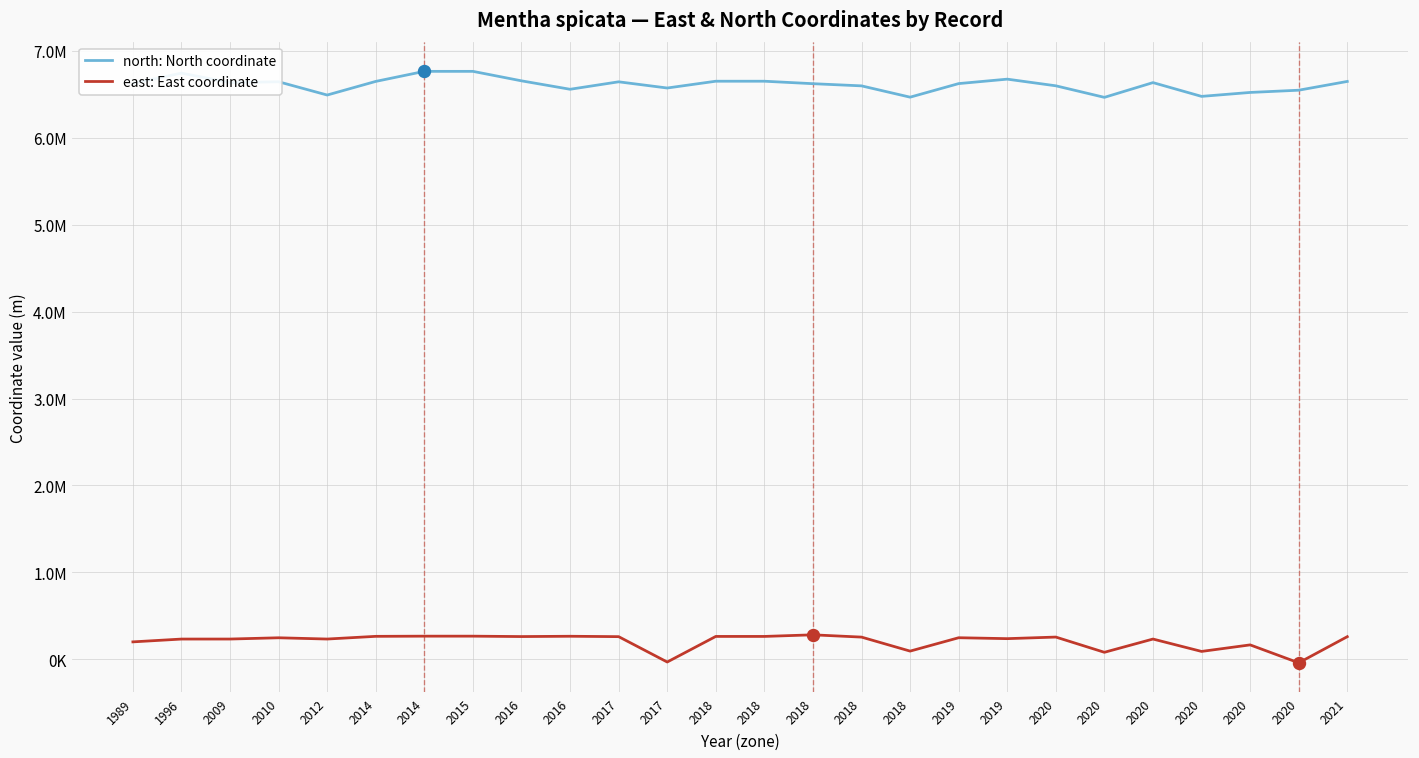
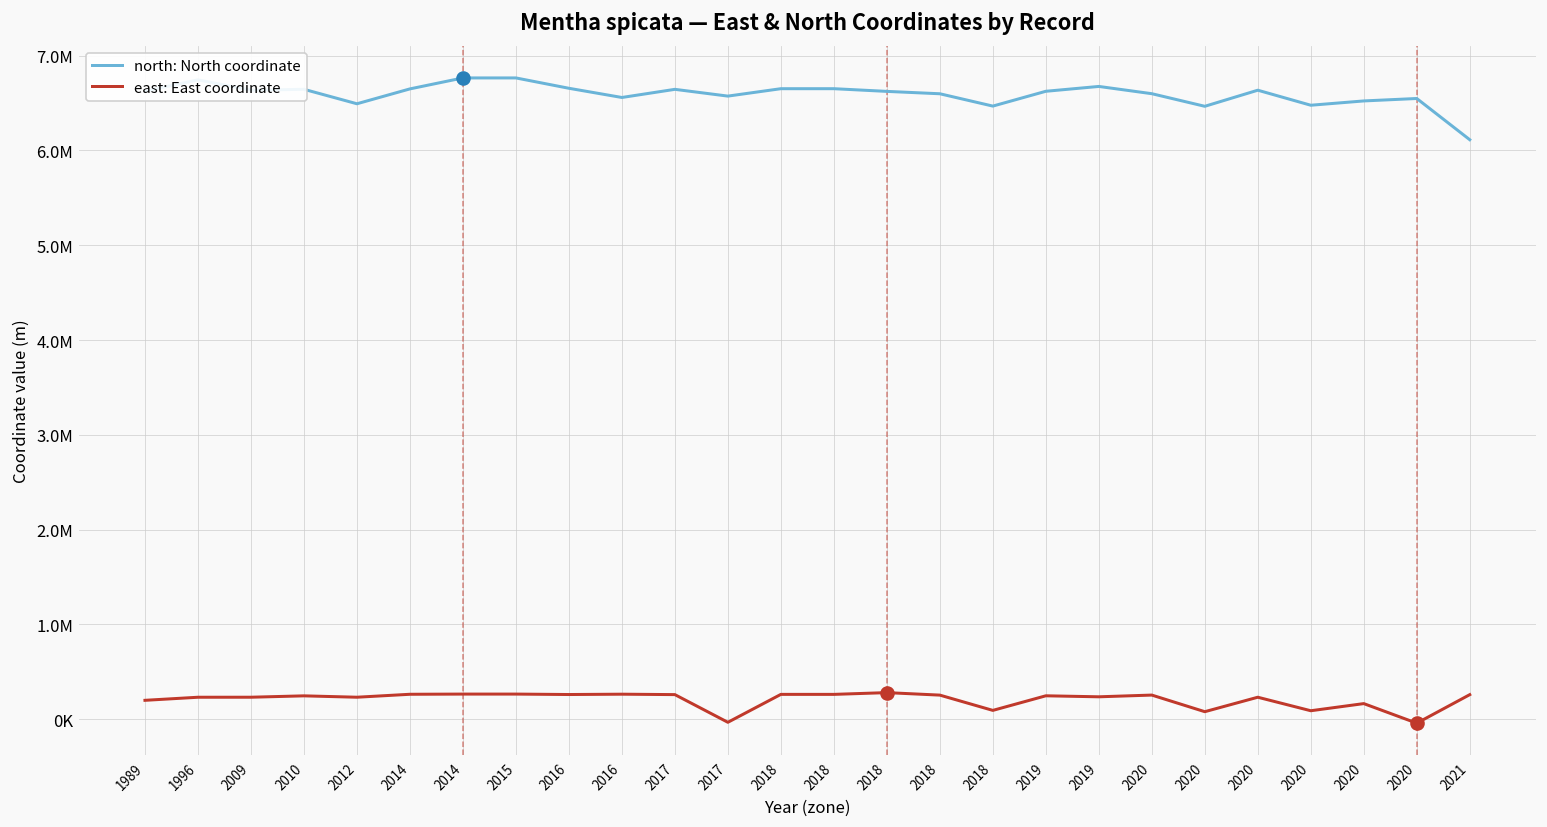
north: North coordinate, 2021: 6600000 -> 6100000
